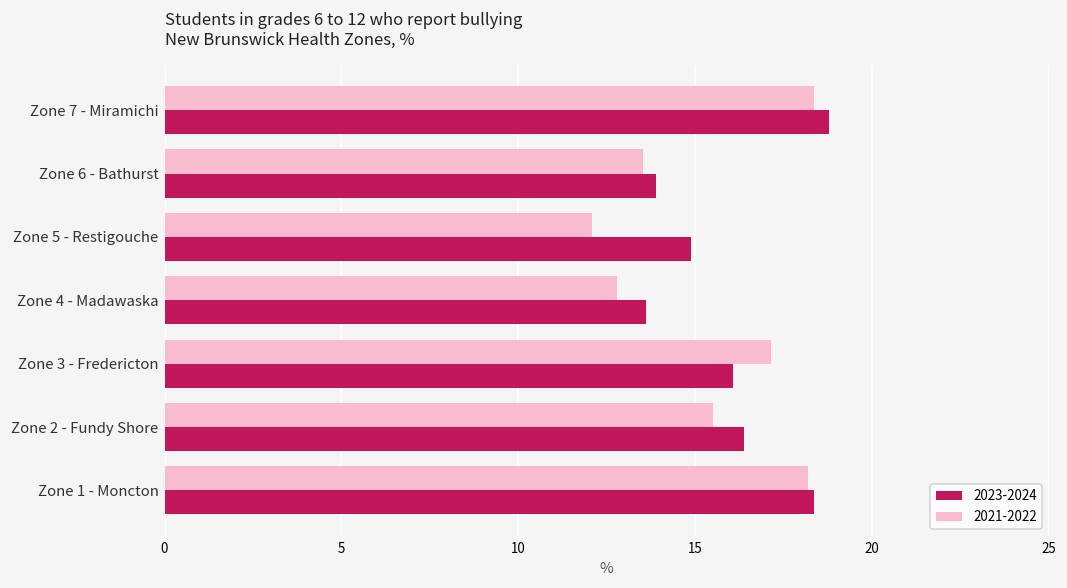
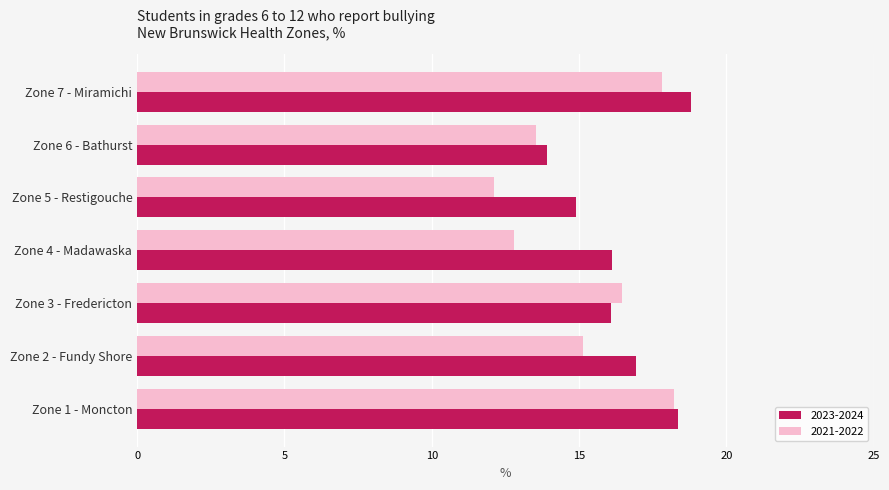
2021-2022, Zone 7 - Miramichi: 18.4 -> 17.8
2023-2024, Zone 4 - Madawaska: 13.6 -> 16.1
2021-2022, Zone 3 - Fredericton: 17.1 -> 16.4
2021-2022, Zone 2 - Fundy Shore: 15.5 -> 15.1
2023-2024, Zone 2 - Fundy Shore: 16.4 -> 16.9
